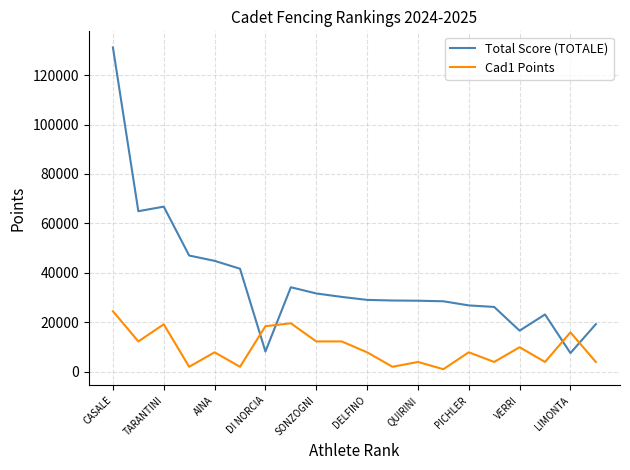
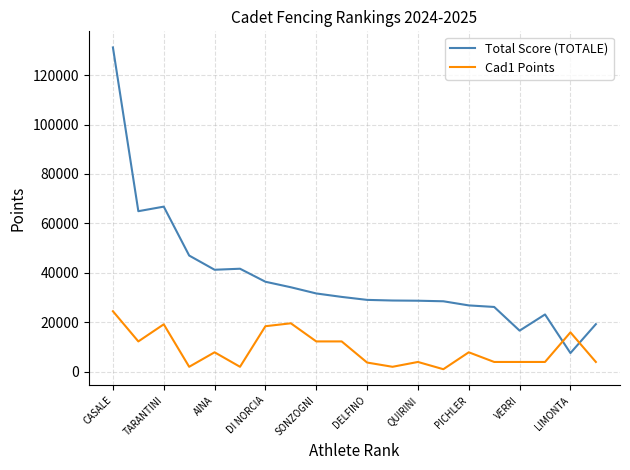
Total Score (TOTALE), AINA: 45000 -> 41000
Total Score (TOTALE), DI NORCIA: 8000 -> 36000
Cad1 Points, DELFINO: 8000 -> 4000
Cad1 Points, VERRI: 10000 -> 4000
